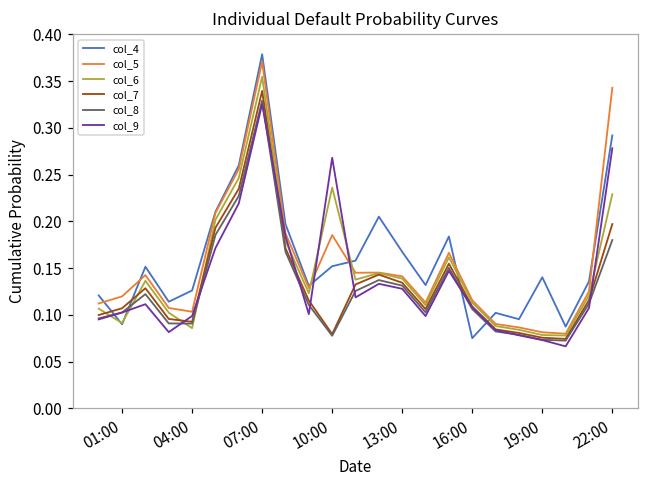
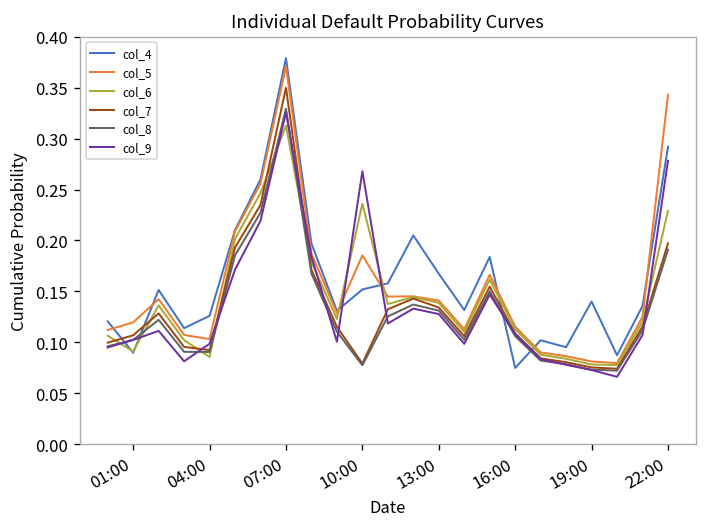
col_6, 07:00: 0.35 -> 0.31
col_7, 07:00: 0.34 -> 0.35
col_8, 22:00: 0.18 -> 0.19
